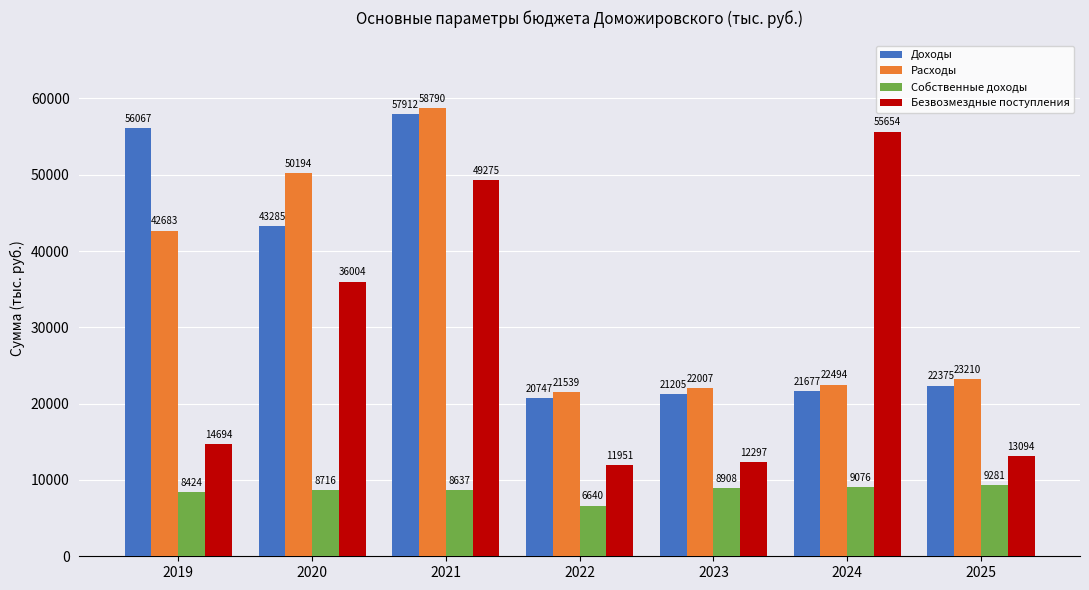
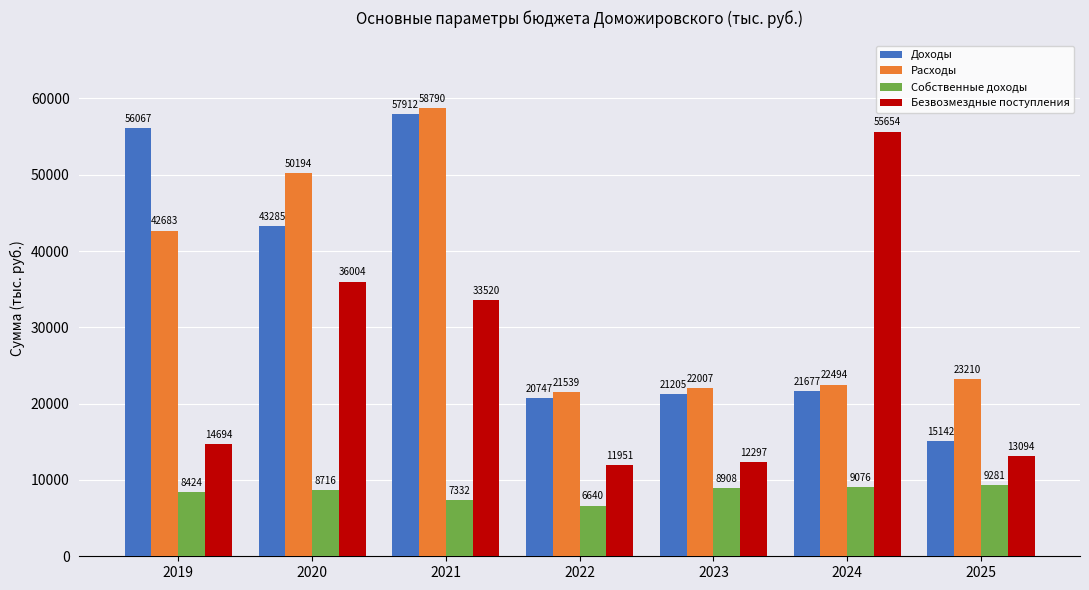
Собственные доходы, 2021: 8637 -> 7332
Безвозмездные поступления, 2021: 49275 -> 33520
Доходы, 2025: 22375 -> 15142
